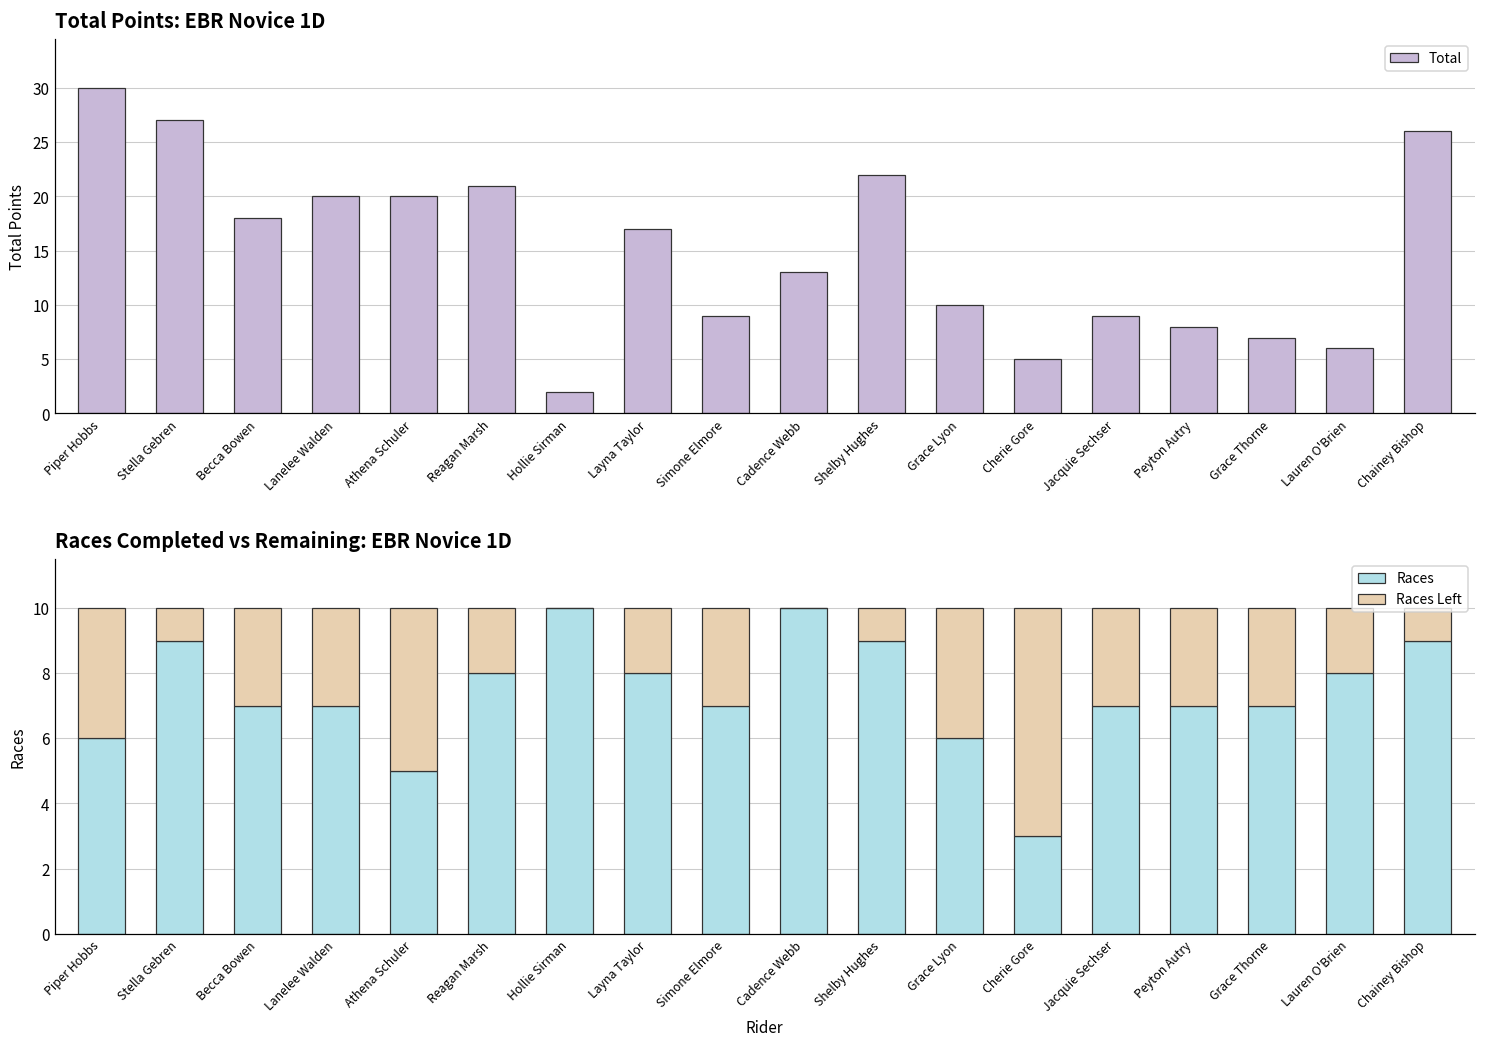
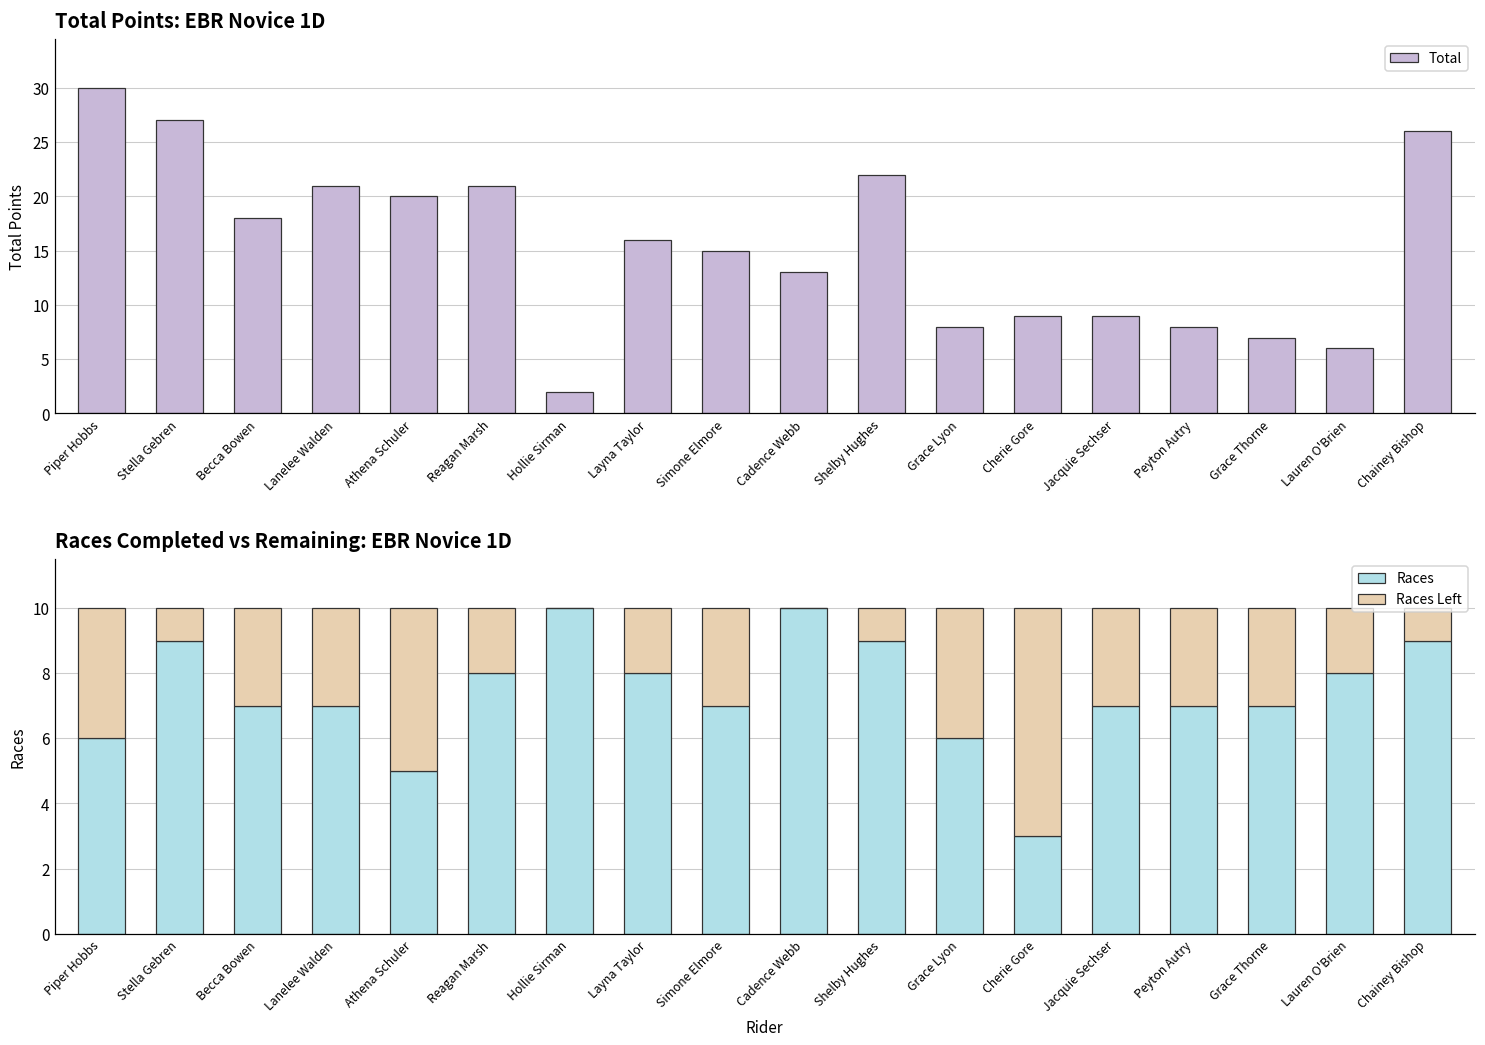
Total Points: EBR Novice 1D, Lanelee Walden: 20 -> 21
Total Points: EBR Novice 1D, Layna Taylor: 17 -> 16
Total Points: EBR Novice 1D, Simone Elmore: 9 -> 15
Total Points: EBR Novice 1D, Grace Lyon: 10 -> 8
Total Points: EBR Novice 1D, Cherie Gore: 5 -> 9
